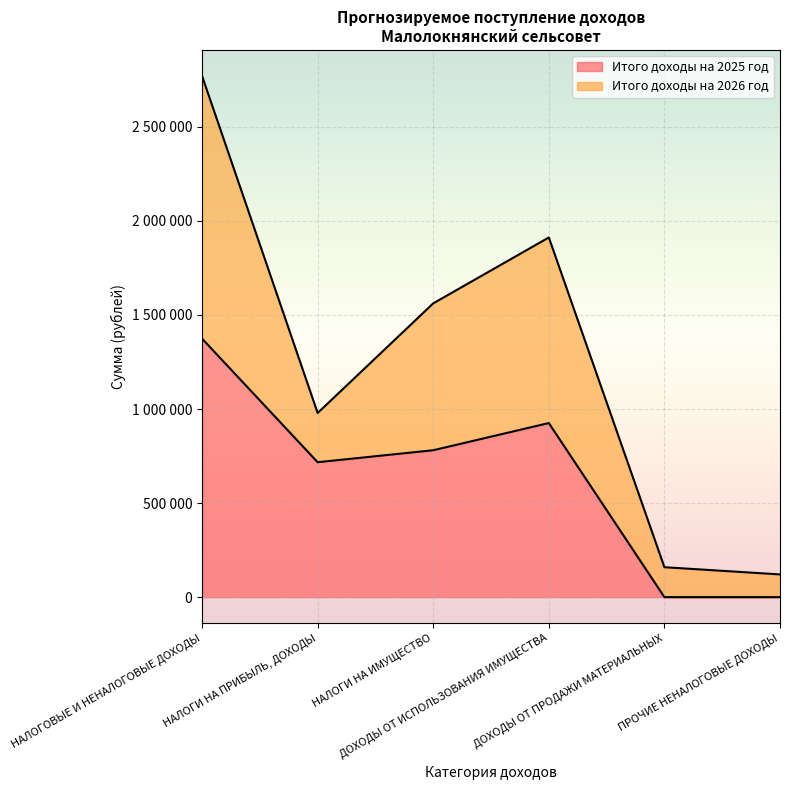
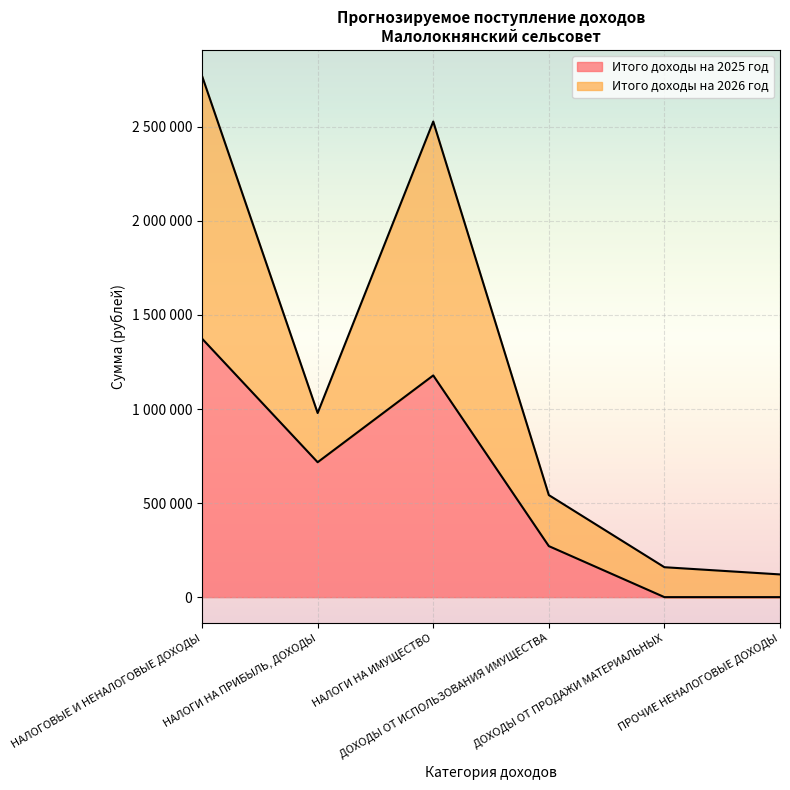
Итого доходы на 2025 год, НАЛОГИ НА ИМУЩЕСТВО: 780000 -> 1180000
Итого доходы на 2026 год, НАЛОГИ НА ИМУЩЕСТВО: 780000 -> 1350000
Итого доходы на 2025 год, ДОХОДЫ ОТ ИСПОЛЬЗОВАНИЯ ИМУЩЕСТВА: 930000 -> 270000
Итого доходы на 2026 год, ДОХОДЫ ОТ ИСПОЛЬЗОВАНИЯ ИМУЩЕСТВА: 990000 -> 270000
